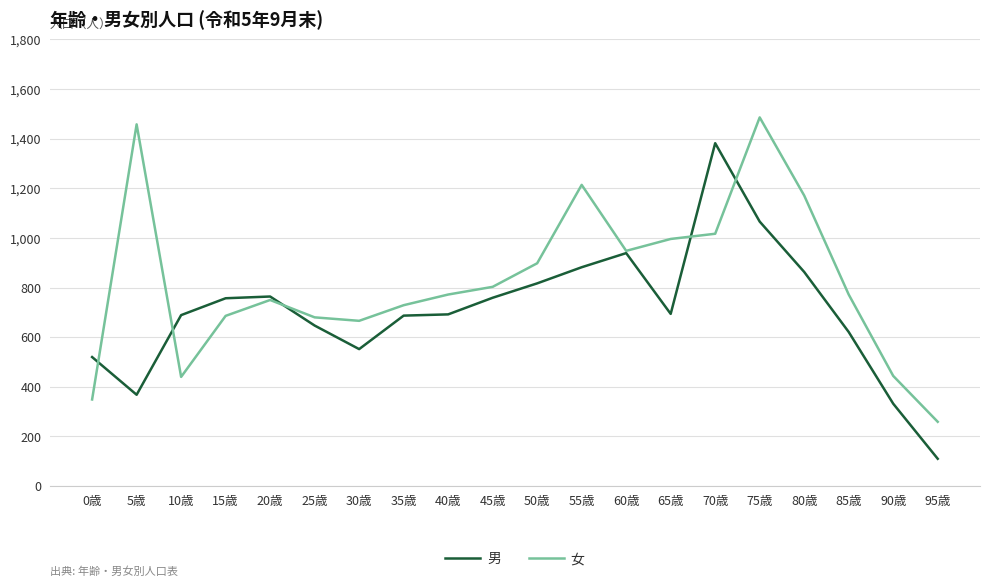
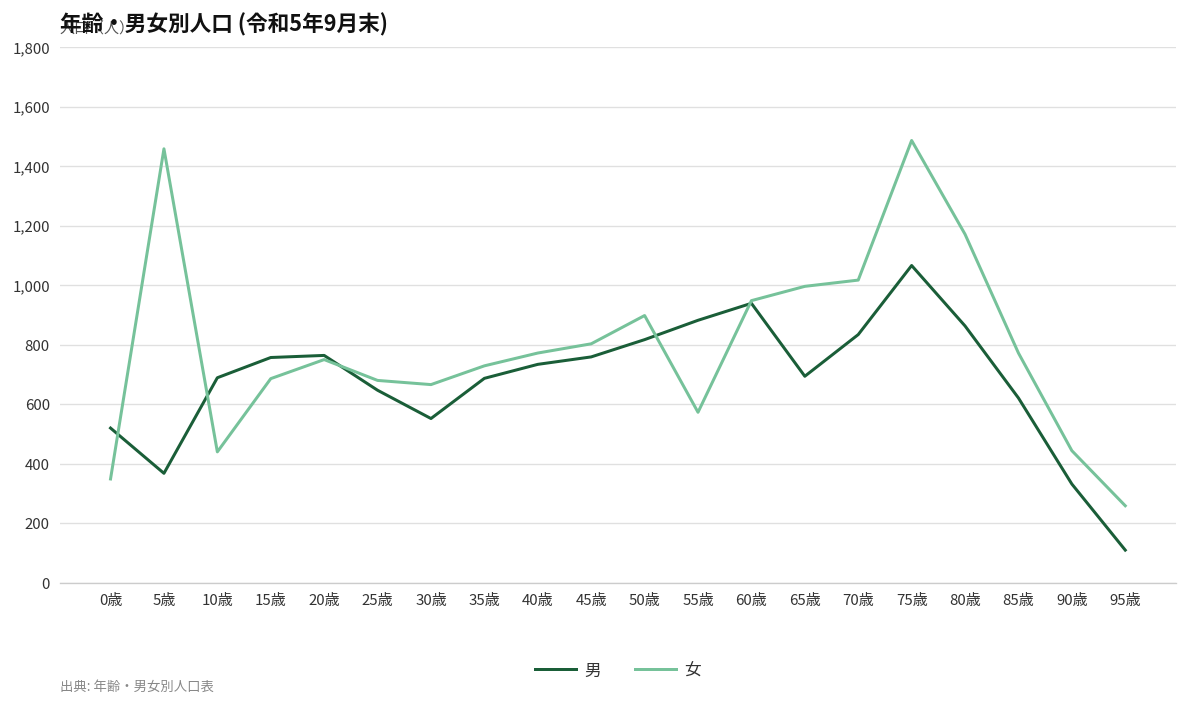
男, 40歳: 690 -> 730
女, 55歳: 1,210 -> 570
男, 70歳: 1,380 -> 830
